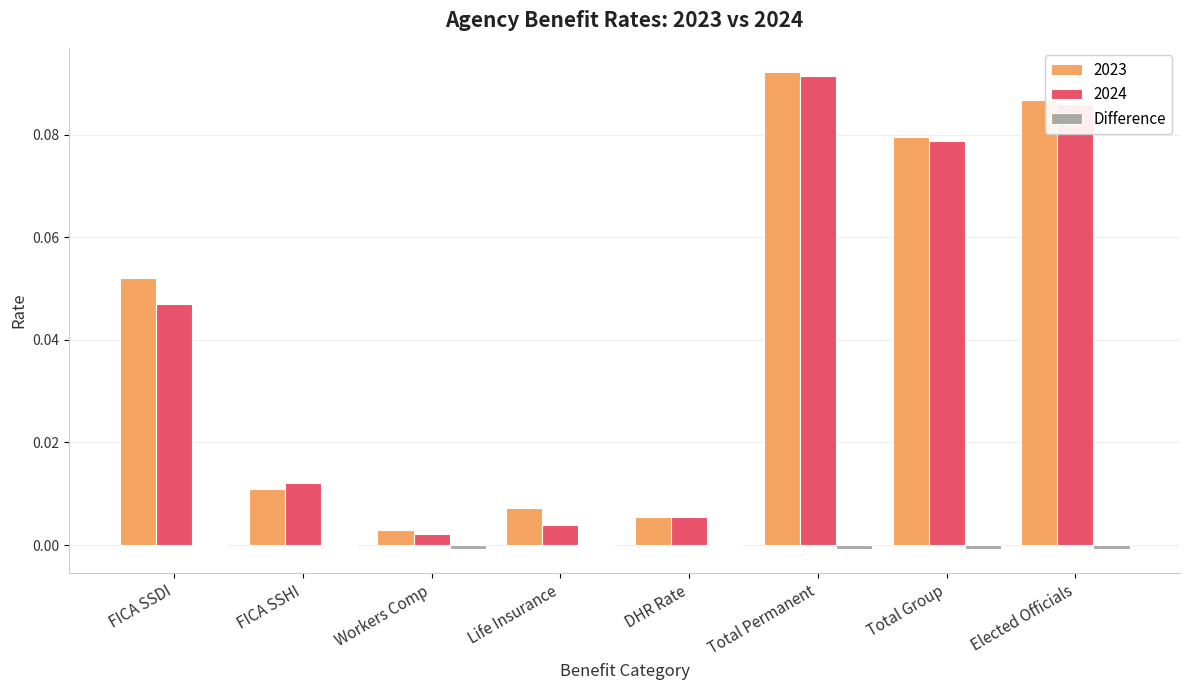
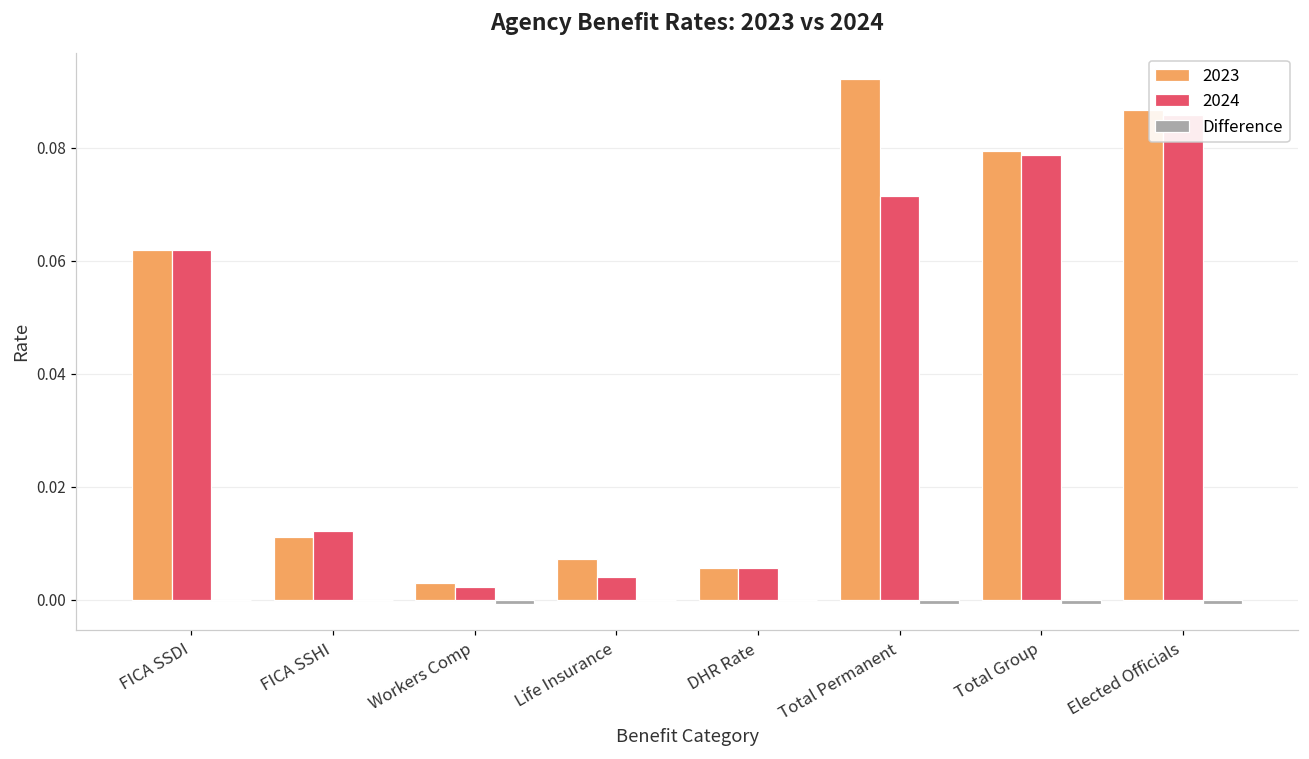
2023, FICA SSDI: 0.052 -> 0.062
2024, FICA SSDI: 0.047 -> 0.062
2024, Total Permanent: 0.091 -> 0.071
